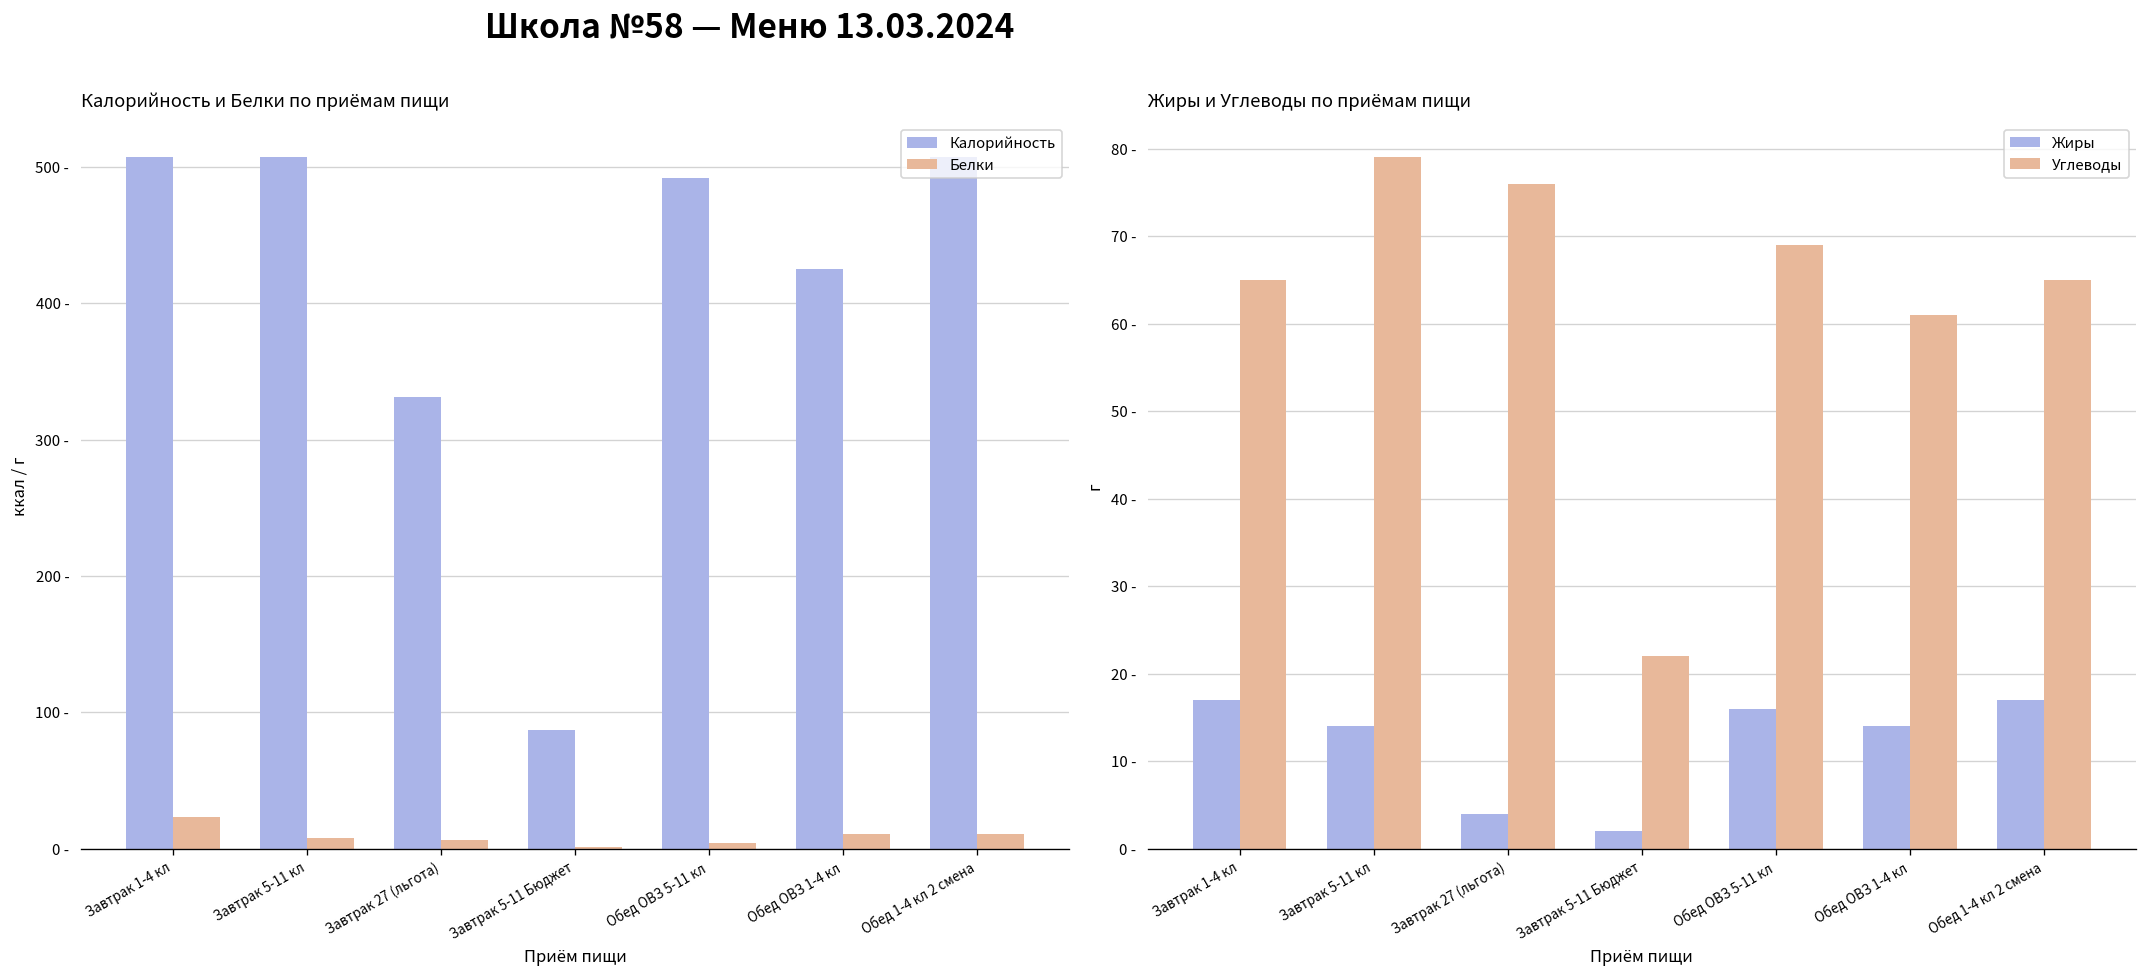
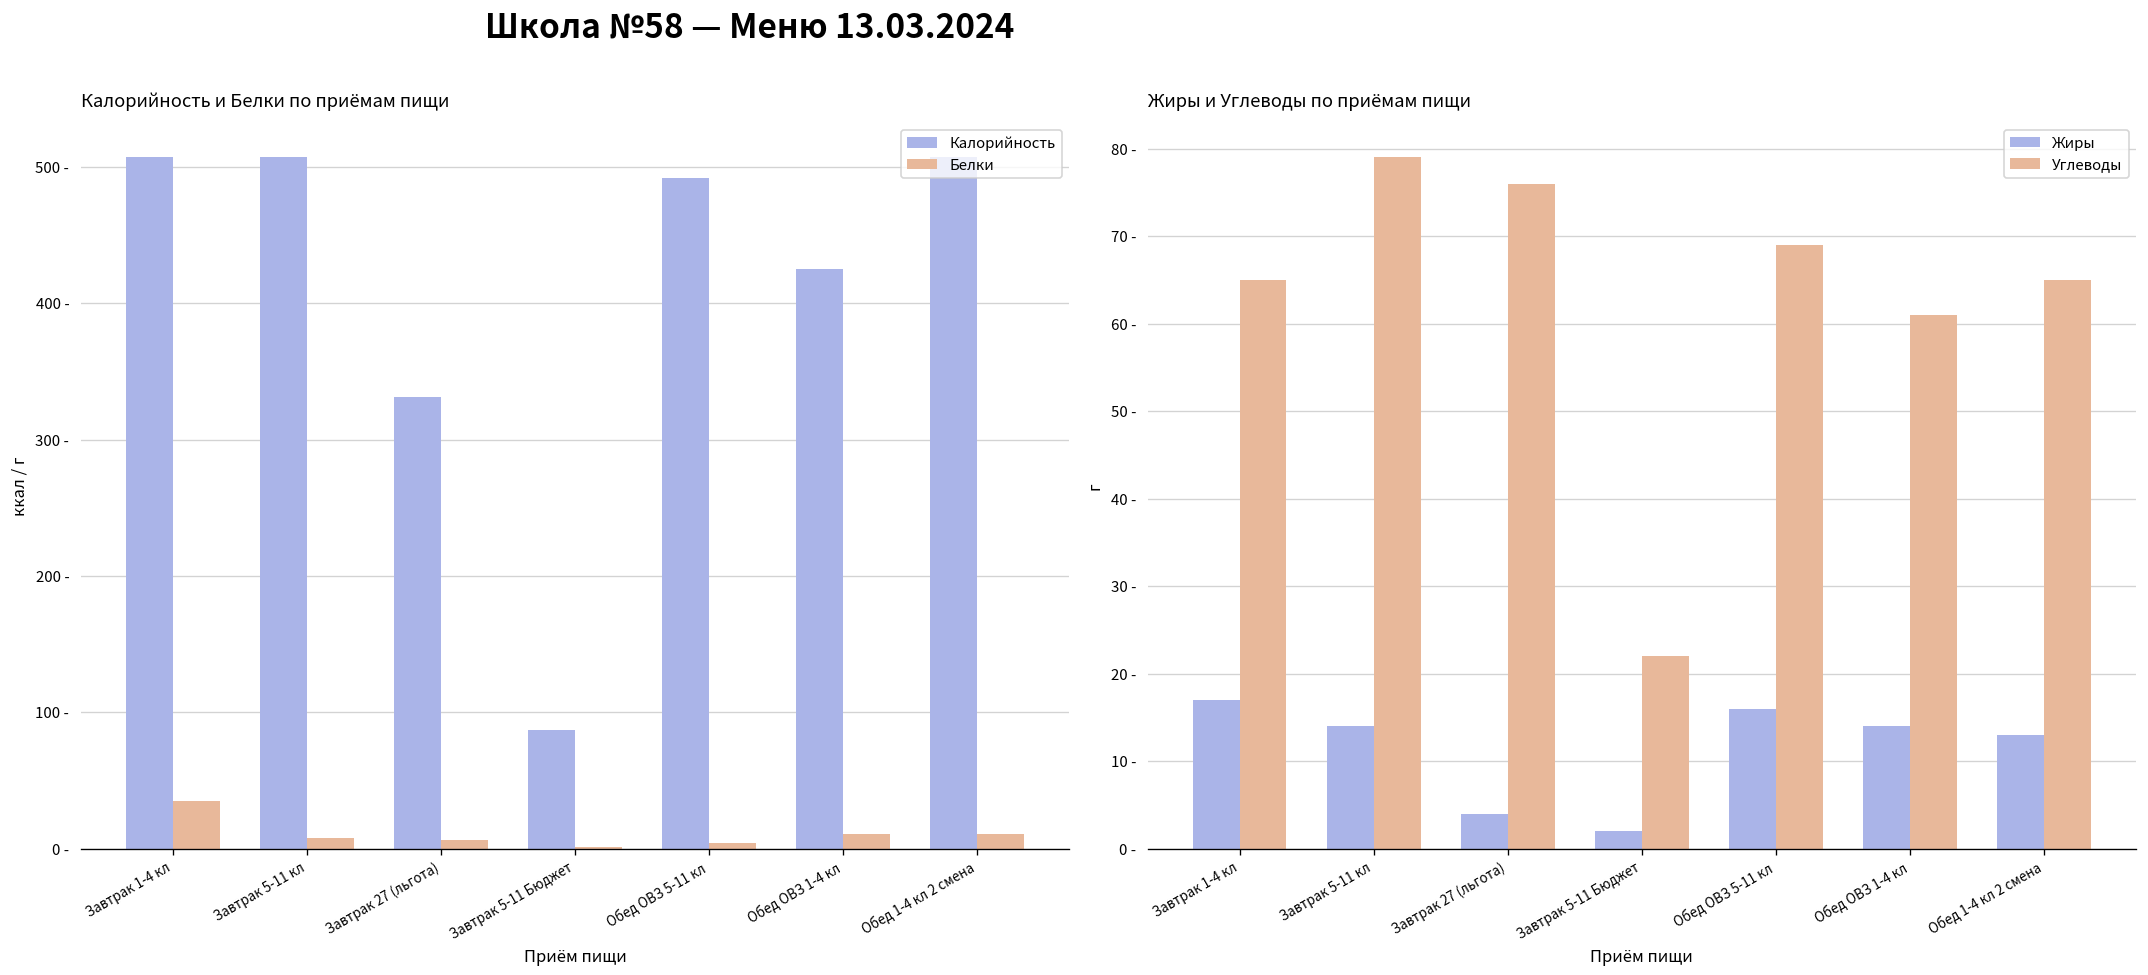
Калорийность и Белки по приёмам пищи, Белки, Завтрак 1-4 кл: 23 - -> 35 -
Жиры и Углеводы по приёмам пищи, Жиры, Обед 1-4 кл 2 смена: 17 - -> 13 -
